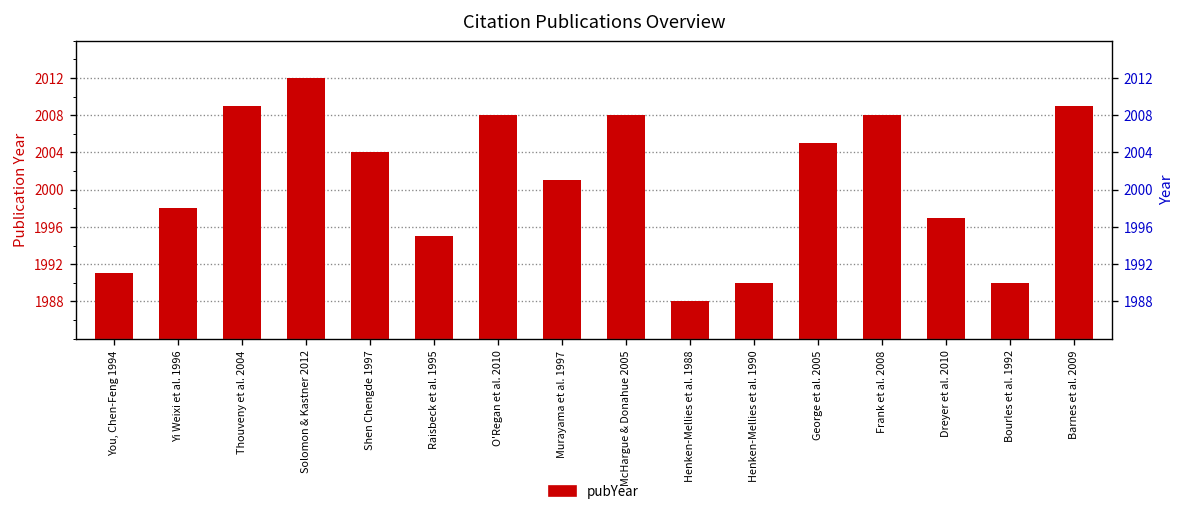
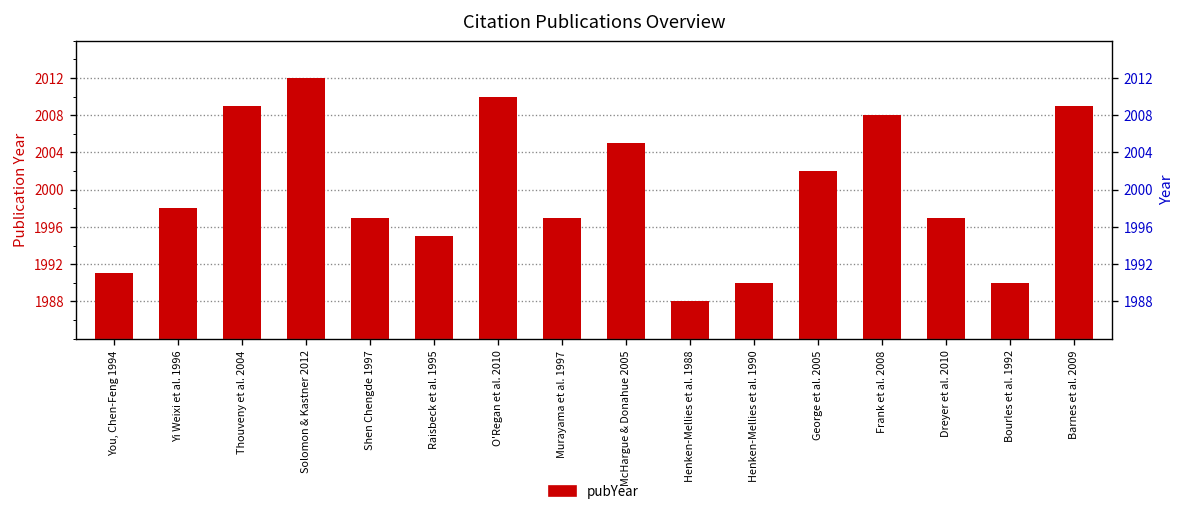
Shen Chengde 1997: 2004 -> 1997
O'Regan et al. 2010: 2008 -> 2010
Murayama et al. 1997: 2001 -> 1997
McHargue & Donahue 2005: 2008 -> 2005
George et al. 2005: 2005 -> 2002
